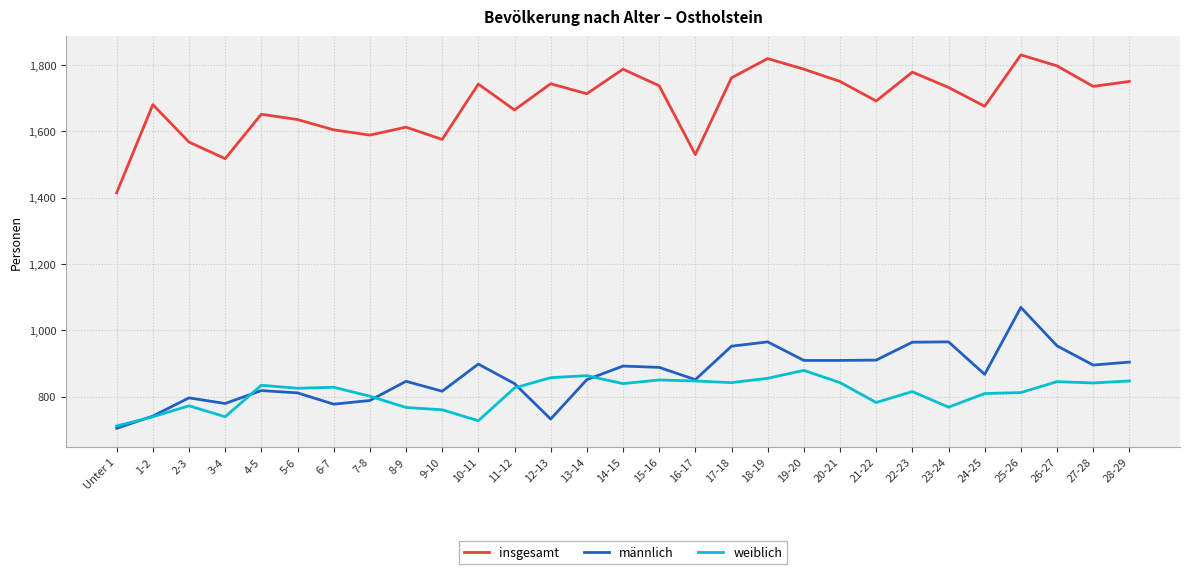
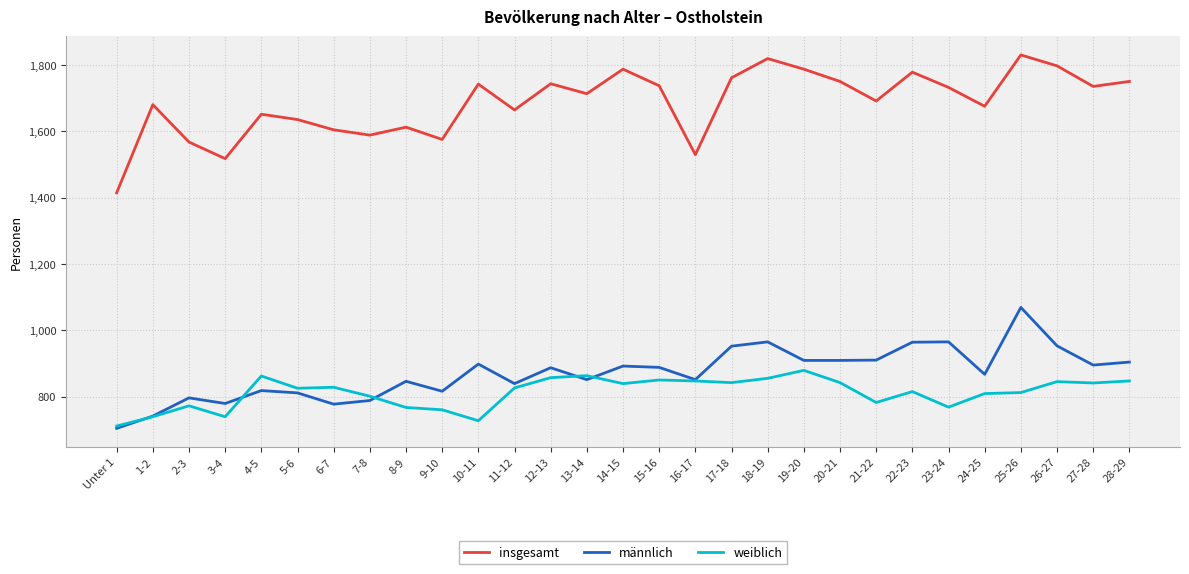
weiblich, 4-5: 830 -> 860
männlich, 12-13: 730 -> 890
